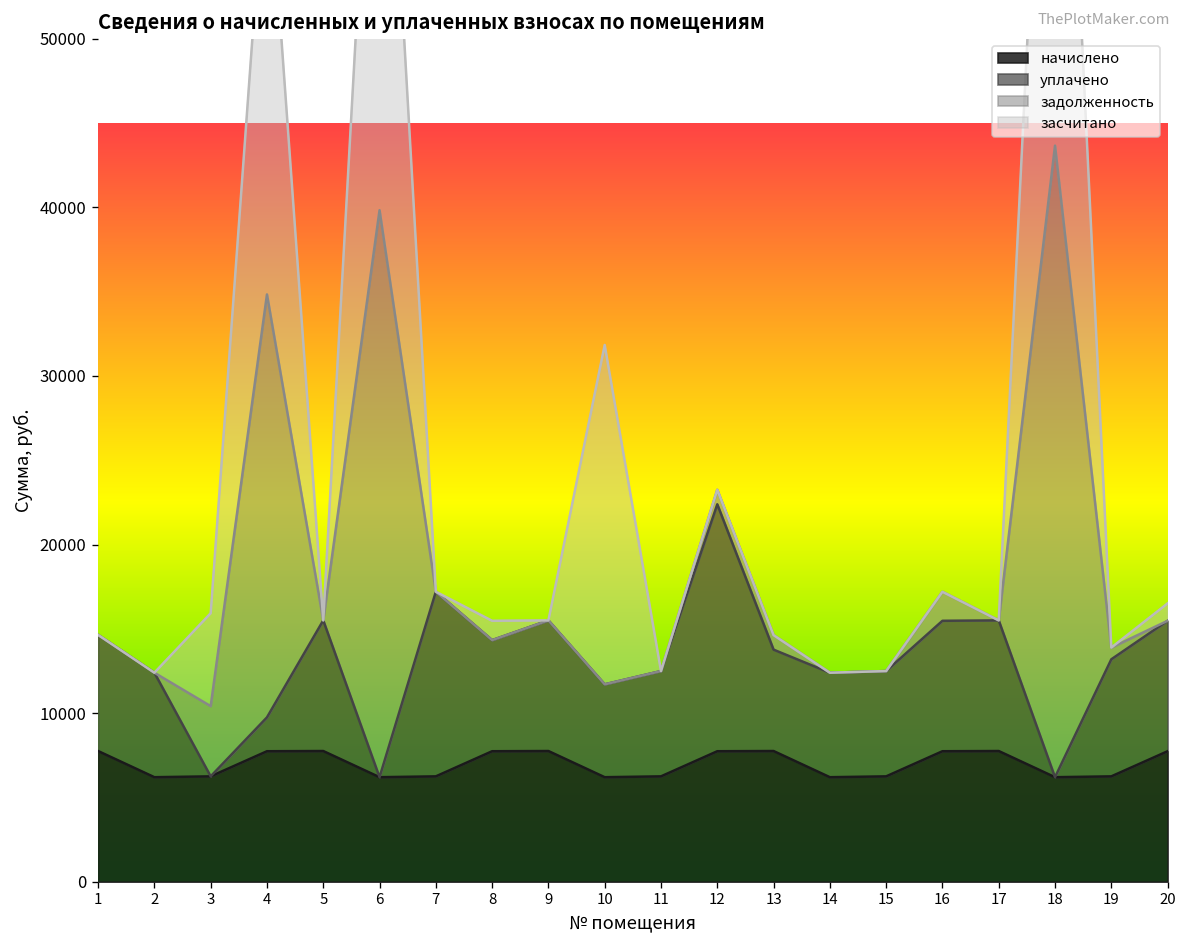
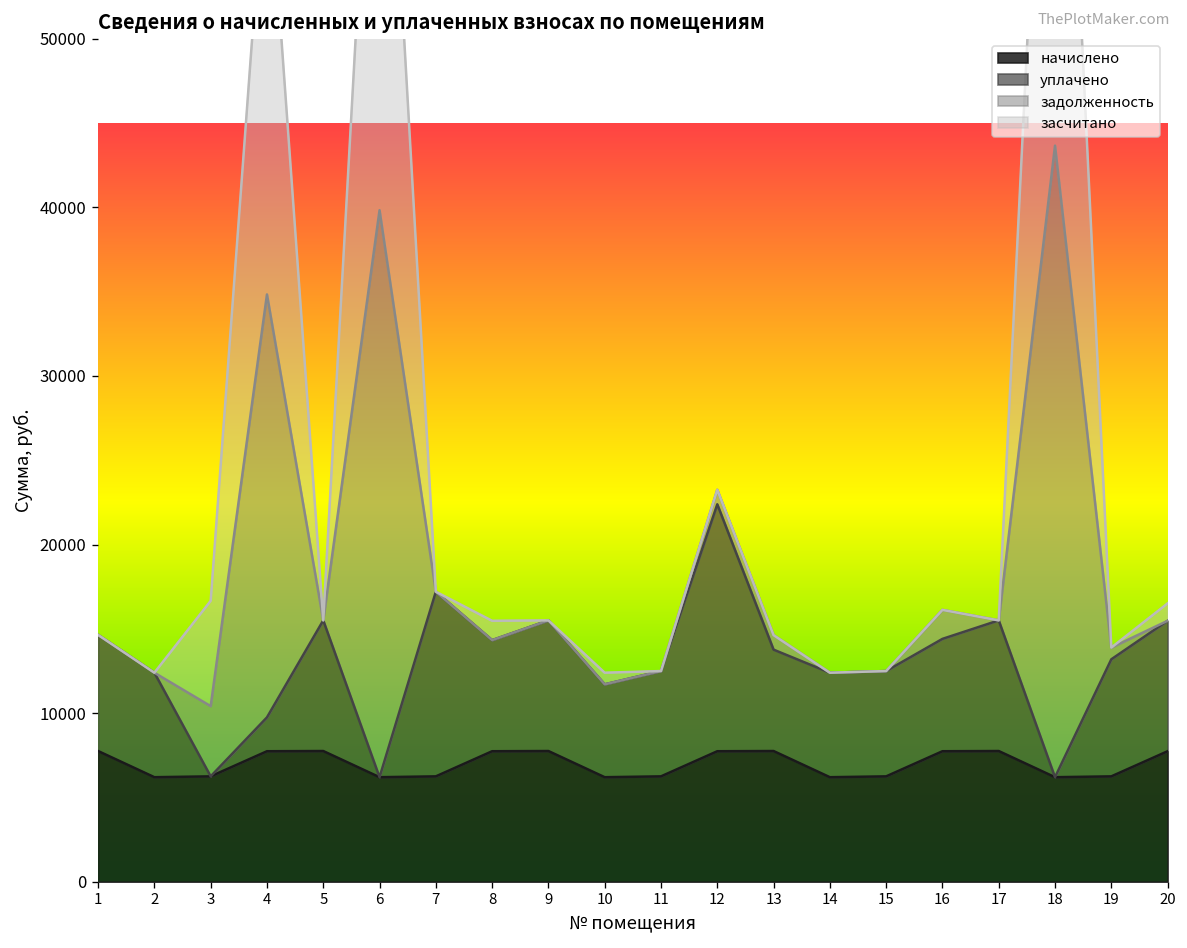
засчитано, 3: 5500 -> 6200
засчитано, 10: 20100 -> 700
уплачено, 16: 7700 -> 6700
